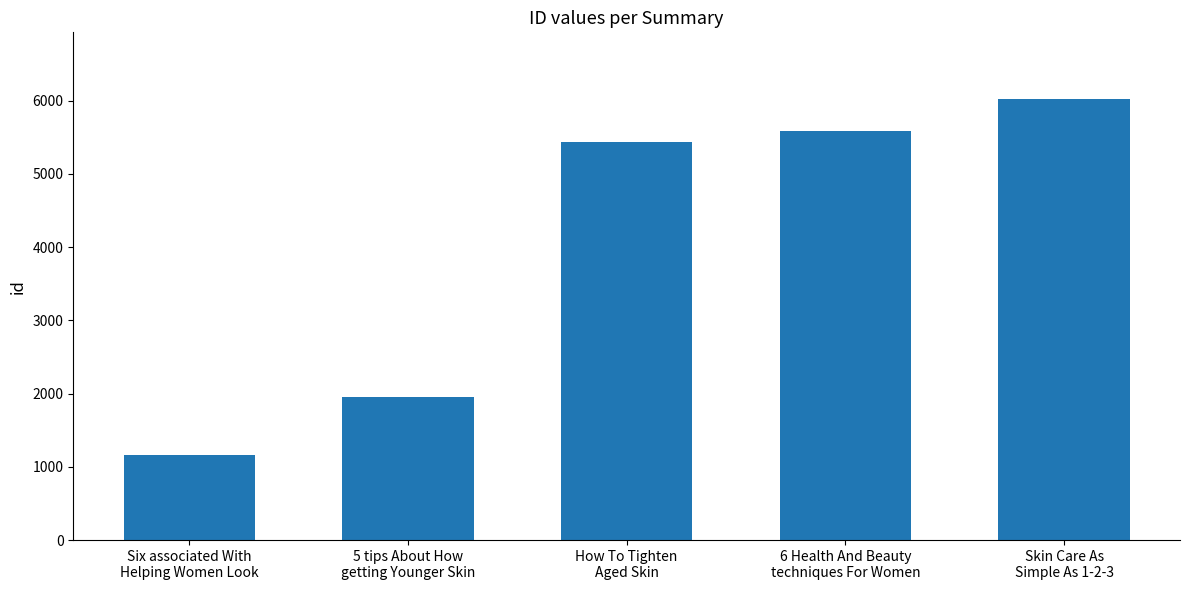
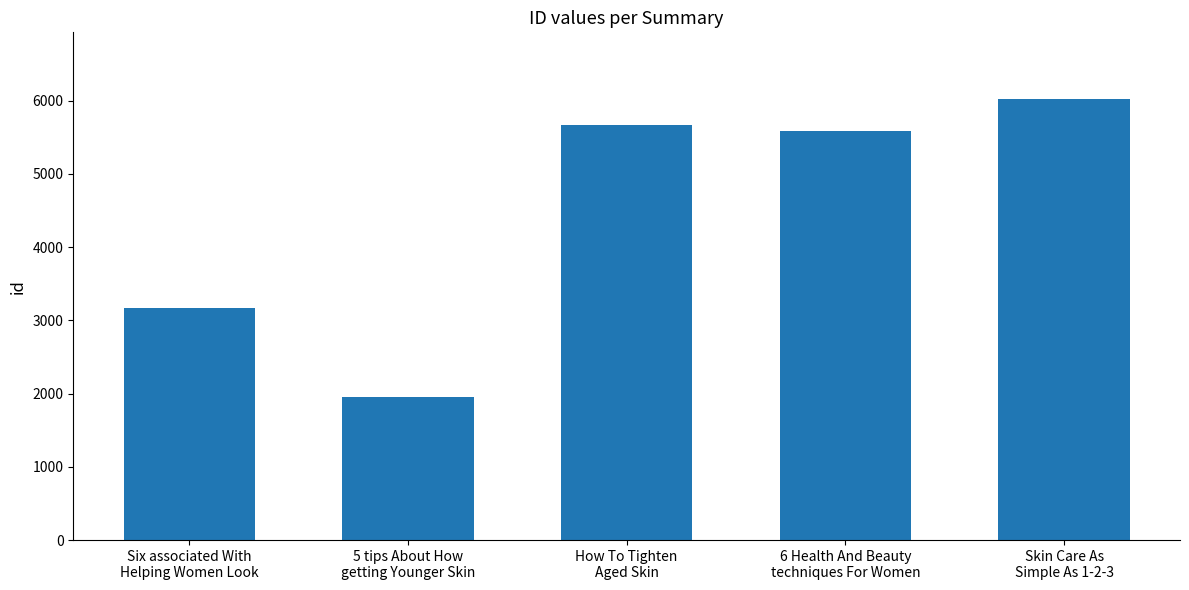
Six associated With Helping Women Look: 1200 -> 3200
How To Tighten Aged Skin: 5400 -> 5700
